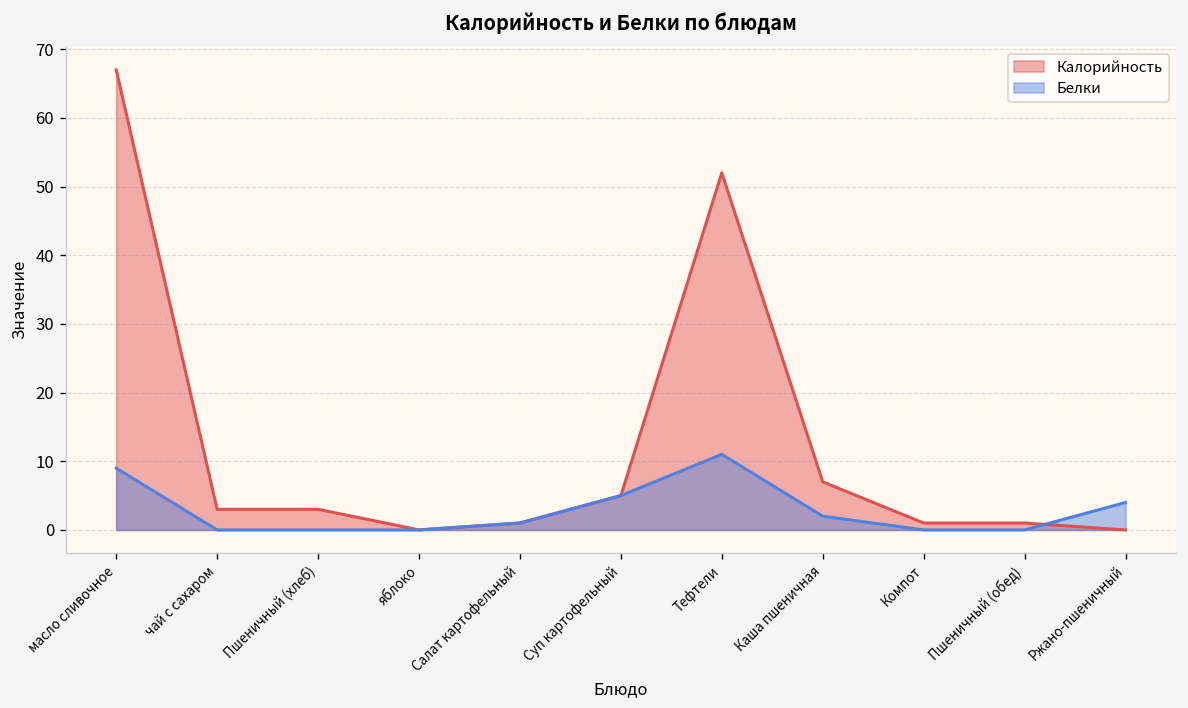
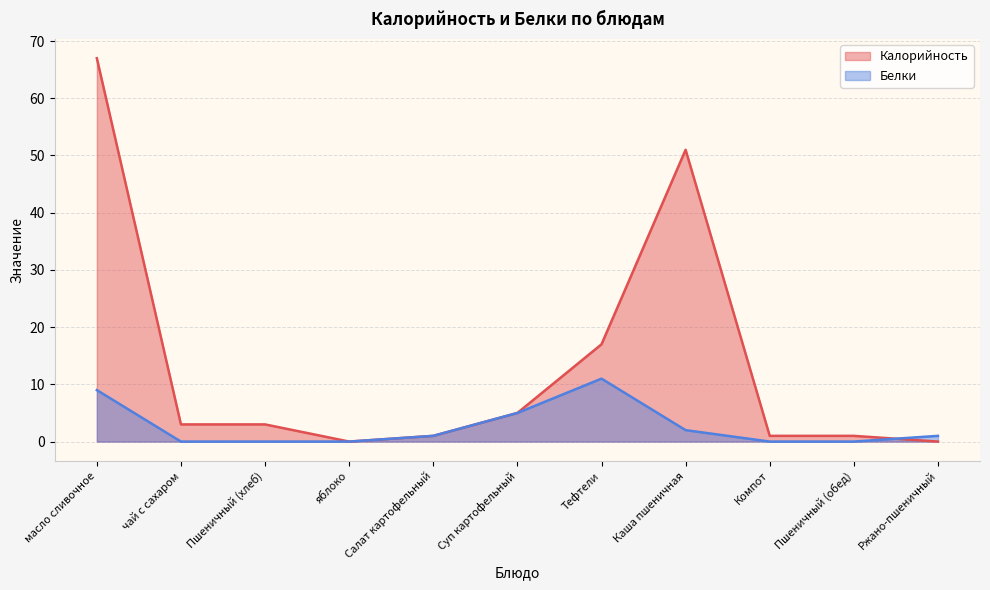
Калорийность, Тефтели: 52 -> 17
Калорийность, Каша пшеничная: 7 -> 51
Белки, Ржано-пшеничный: 4 -> 1
